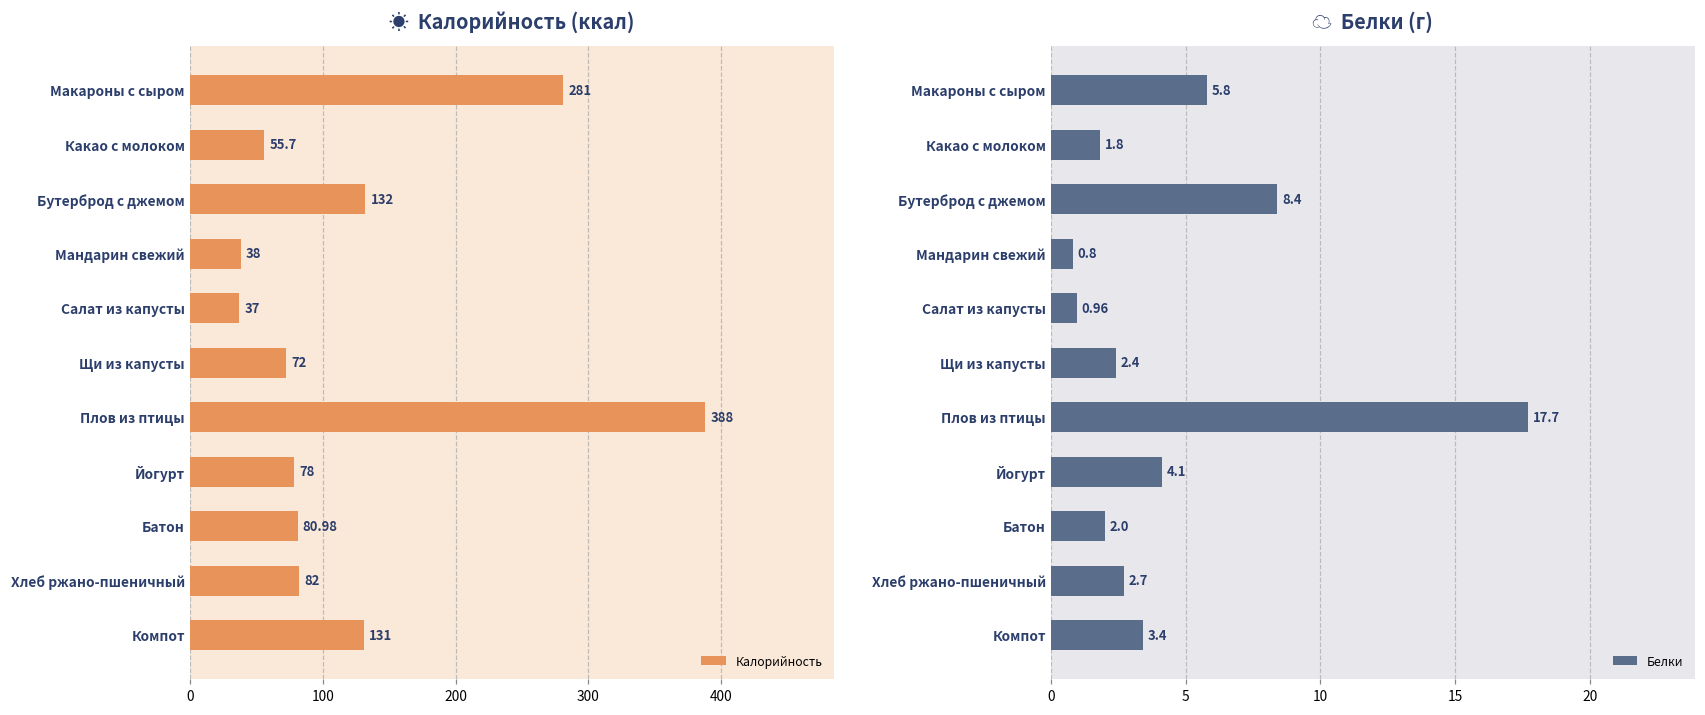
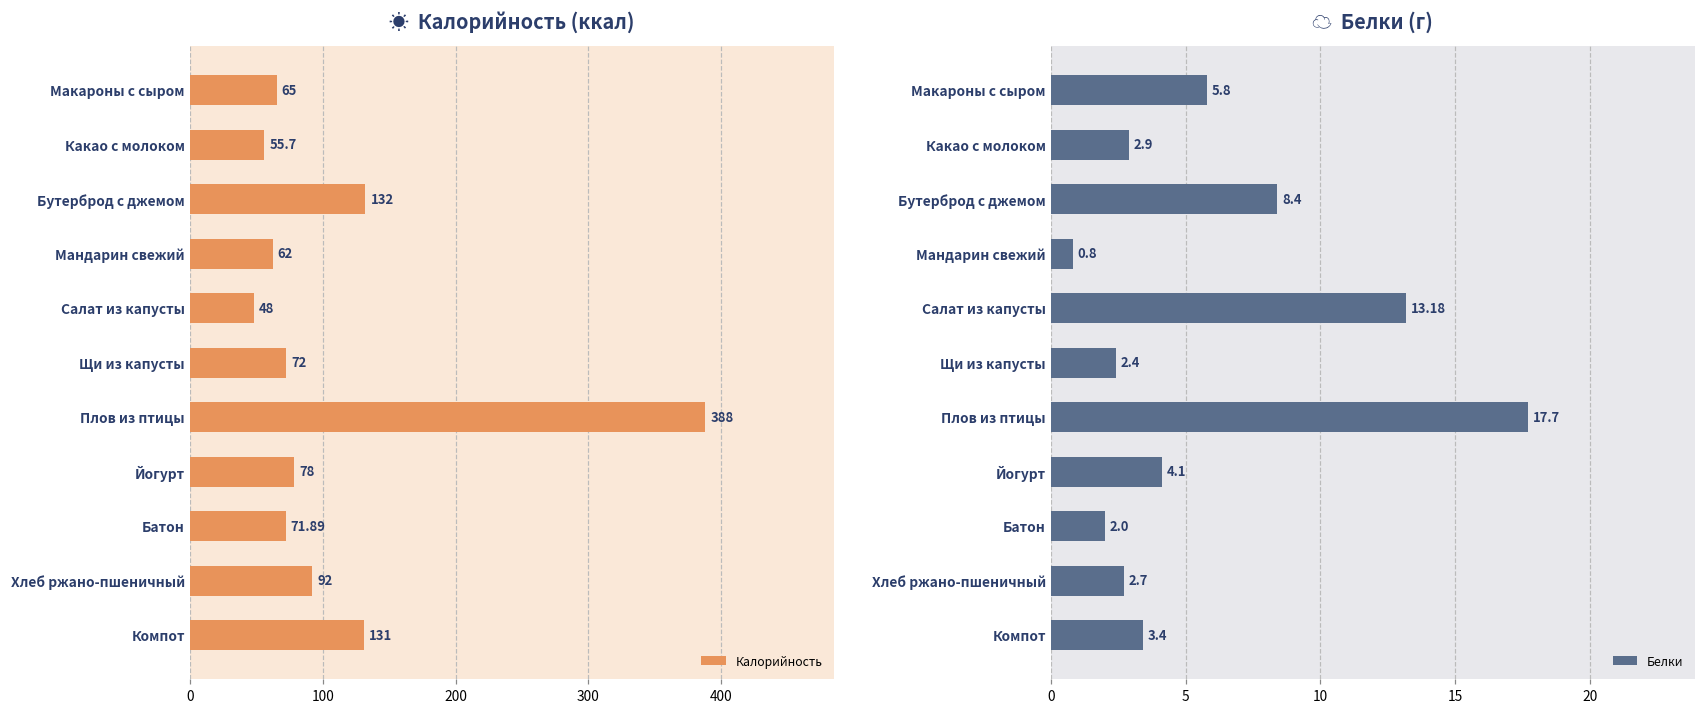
☀ Калорийность (ккал), Макароны с сыром: 281 -> 65
☀ Калорийность (ккал), Мандарин свежий: 38 -> 62
☀ Калорийность (ккал), Салат из капусты: 37 -> 48
☀ Калорийность (ккал), Батон: 80.98 -> 71.89
☀ Калорийность (ккал), Хлеб ржано-пшеничный: 82 -> 92
☁ Белки (г), Какао с молоком: 1.8 -> 2.9
☁ Белки (г), Салат из капусты: 0.96 -> 13.18
